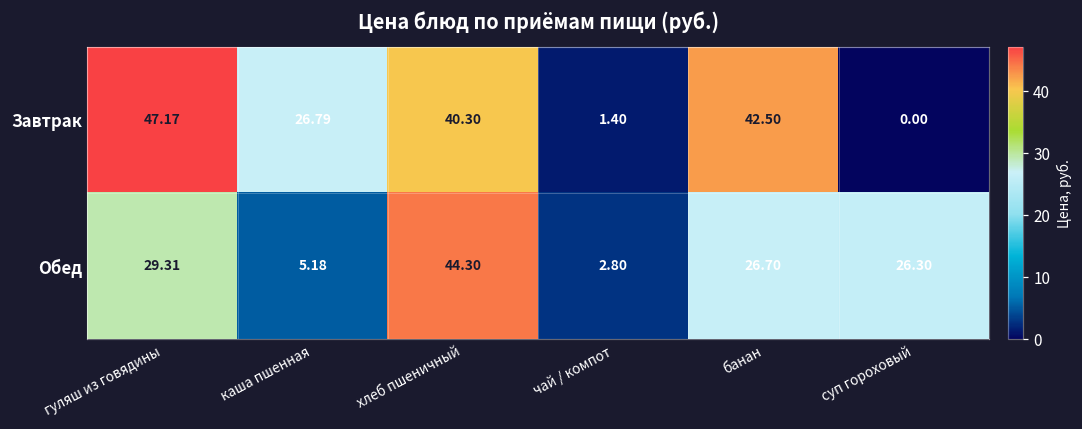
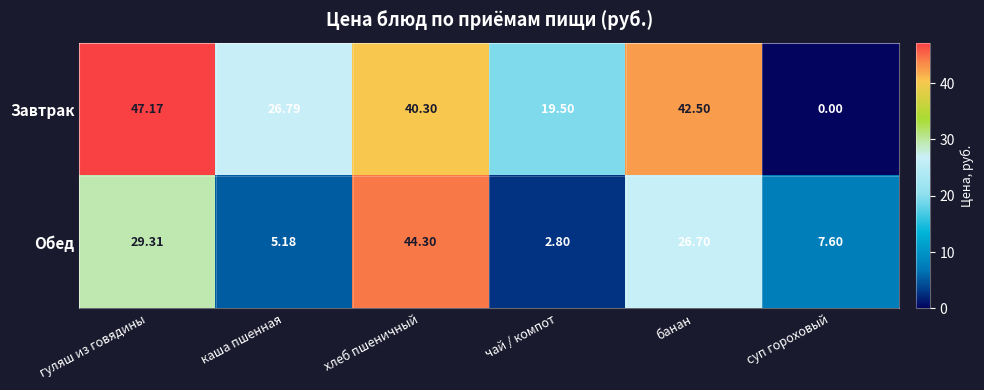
Завтрак, чай / компот: 1.40 -> 19.50
Обед, суп гороховый: 26.30 -> 7.60
